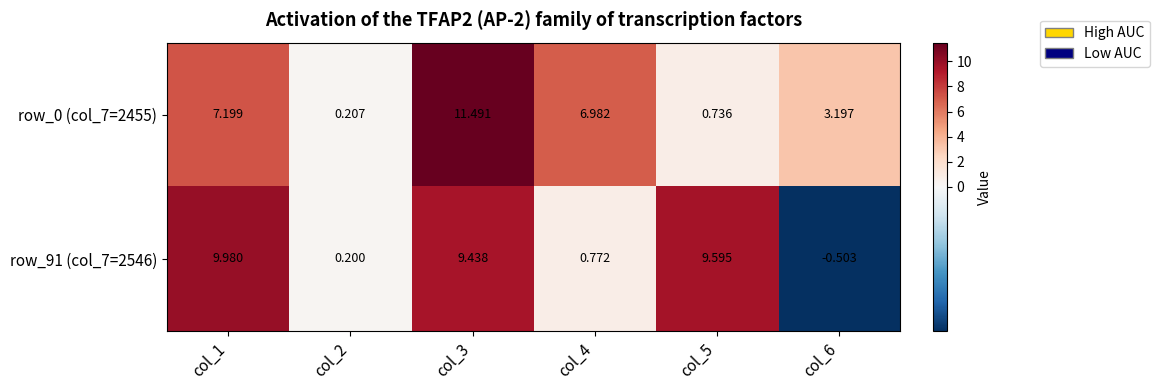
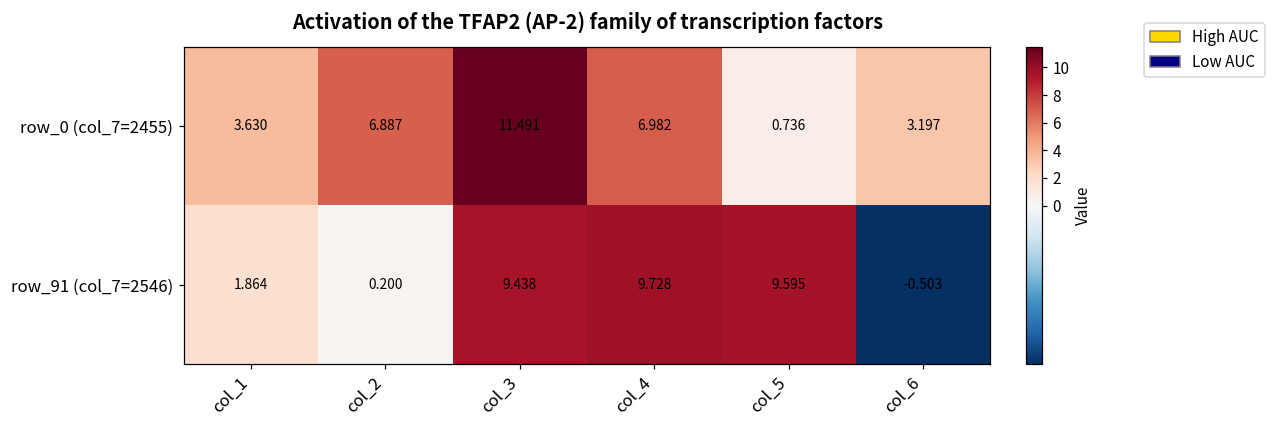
row_0 (col_7=2455), col_1: 7.199 -> 3.630
row_0 (col_7=2455), col_2: 0.207 -> 6.887
row_91 (col_7=2546), col_1: 9.980 -> 1.864
row_91 (col_7=2546), col_4: 0.772 -> 9.728
